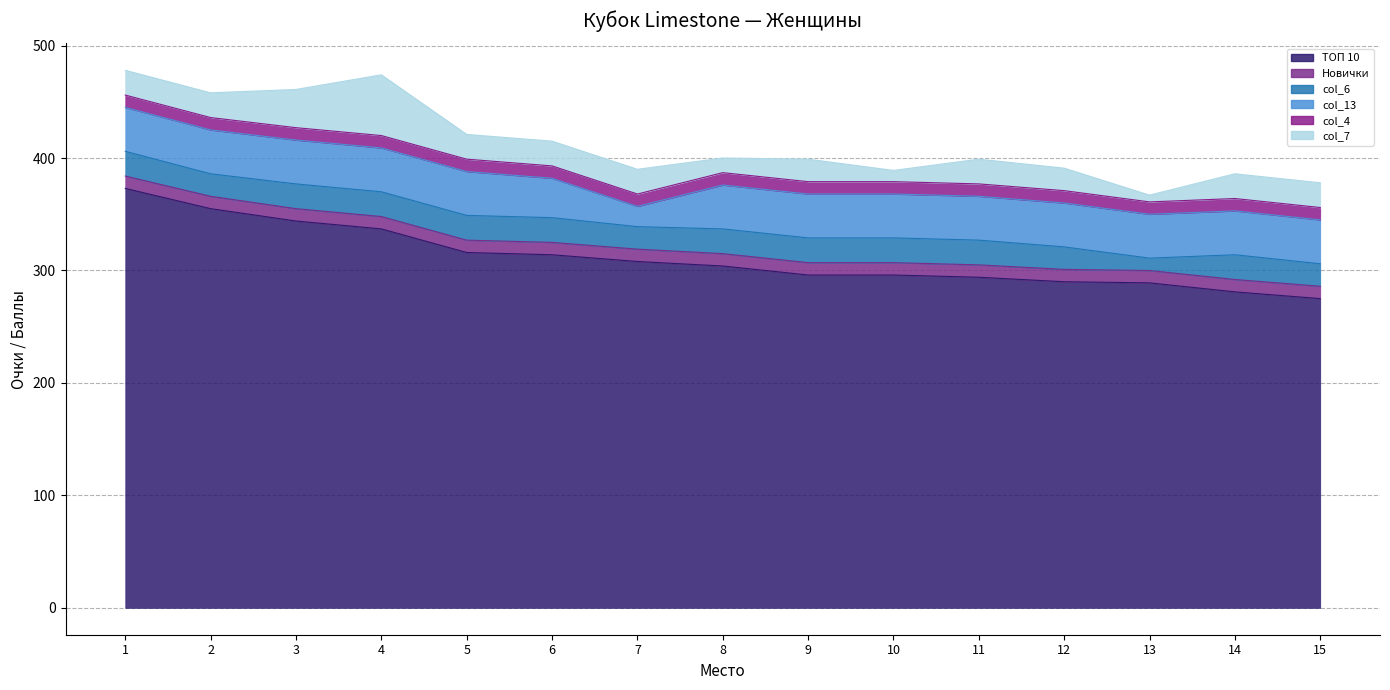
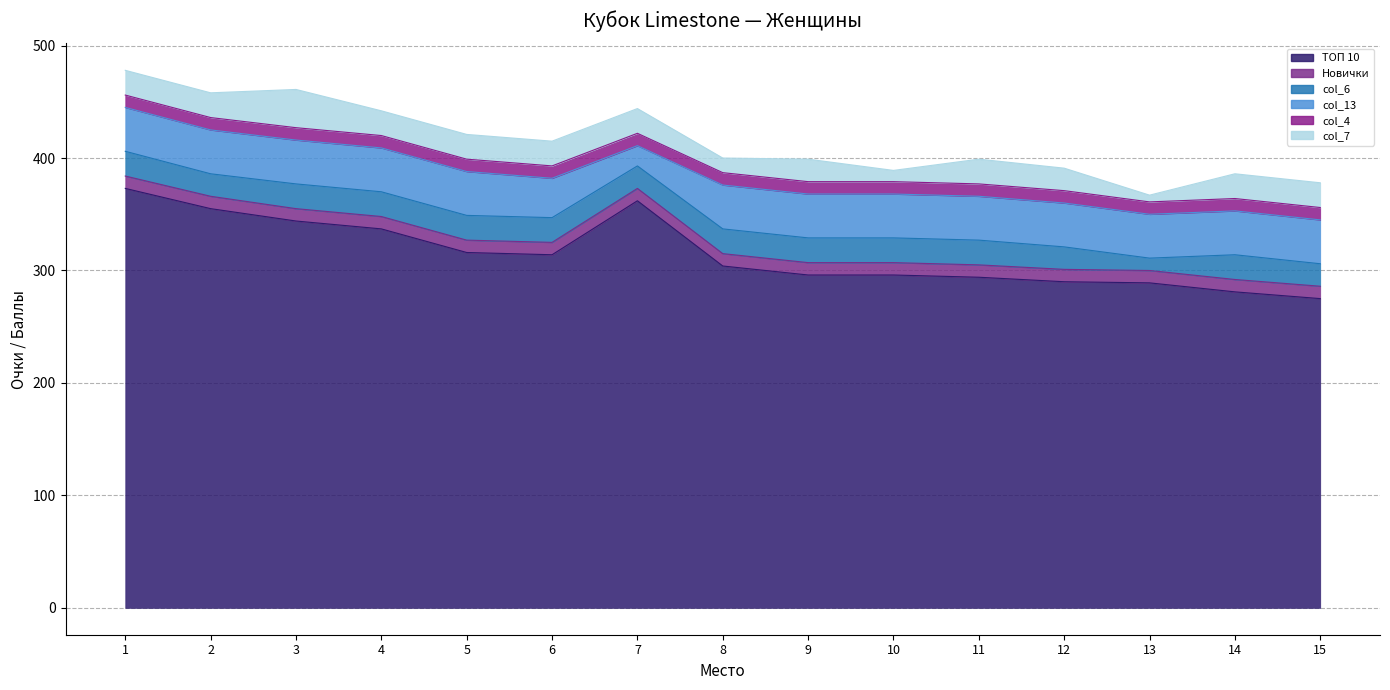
col_7, 4: 54 -> 22
ТОП 10, 7: 308 -> 362
